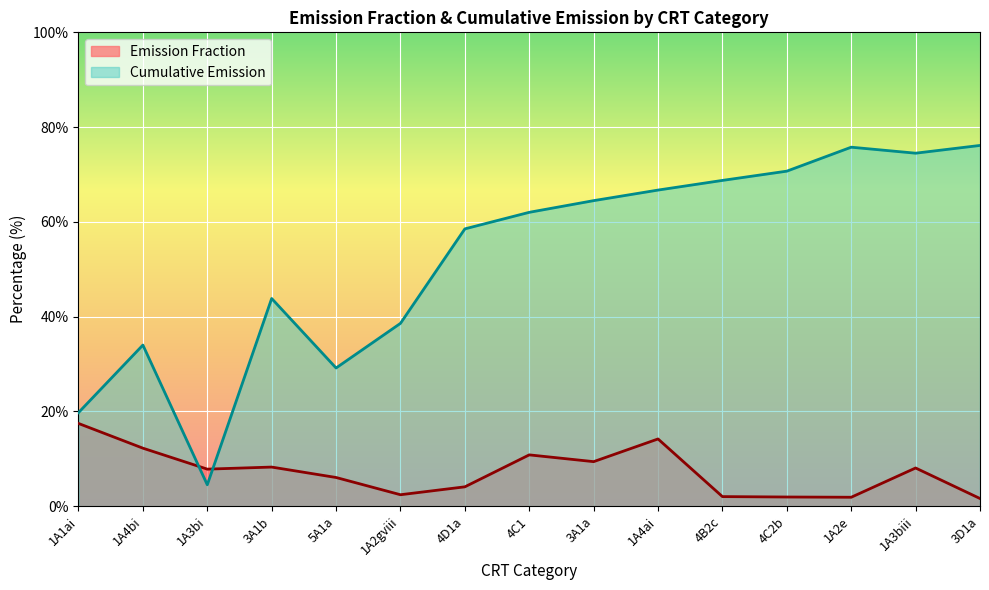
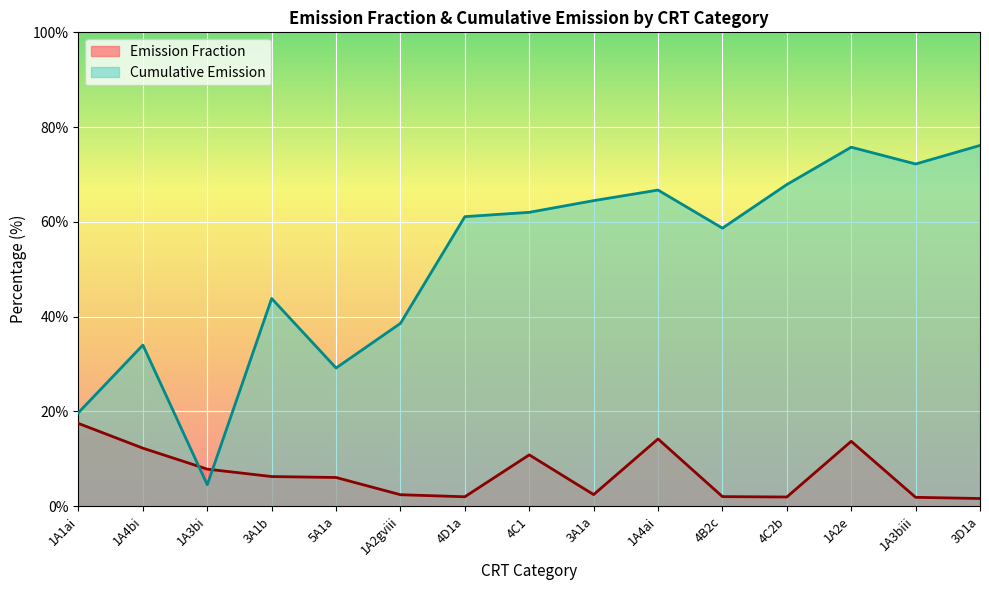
Emission Fraction, 3A1b: 8% -> 6%
Emission Fraction, 4D1a: 4% -> 2%
Cumulative Emission, 4D1a: 59% -> 61%
Emission Fraction, 3A1a: 9% -> 2%
Cumulative Emission, 4B2c: 69% -> 59%
Cumulative Emission, 4C2b: 71% -> 68%
Emission Fraction, 1A2e: 2% -> 14%
Emission Fraction, 1A3biii: 8% -> 2%
Cumulative Emission, 1A3biii: 74% -> 72%
